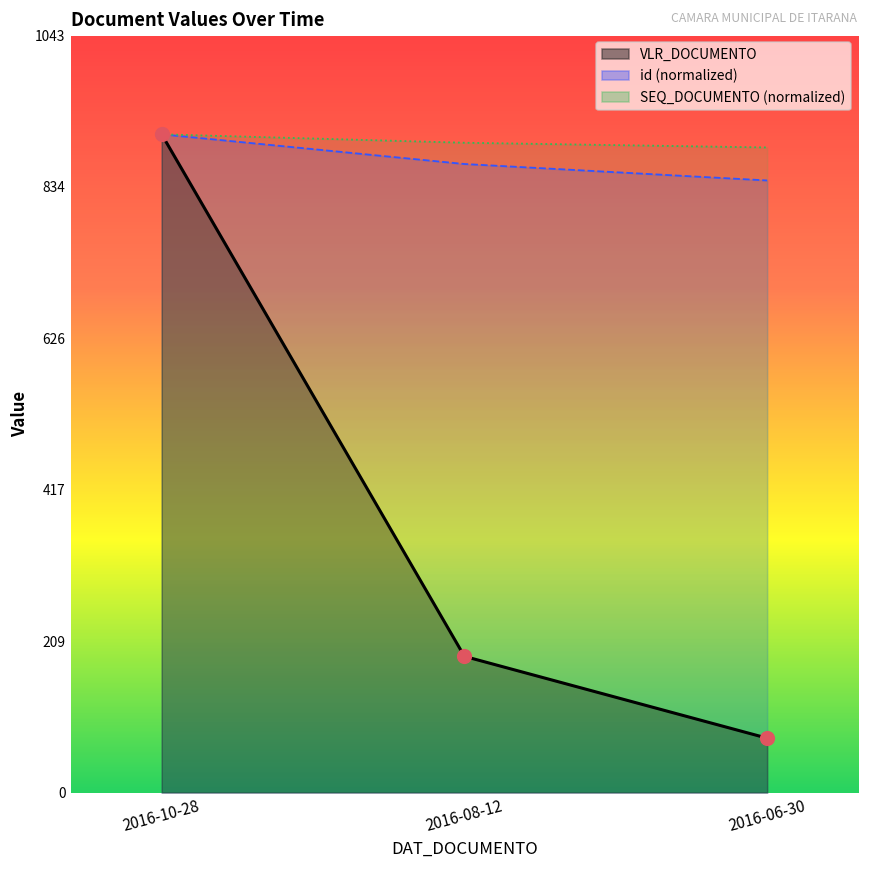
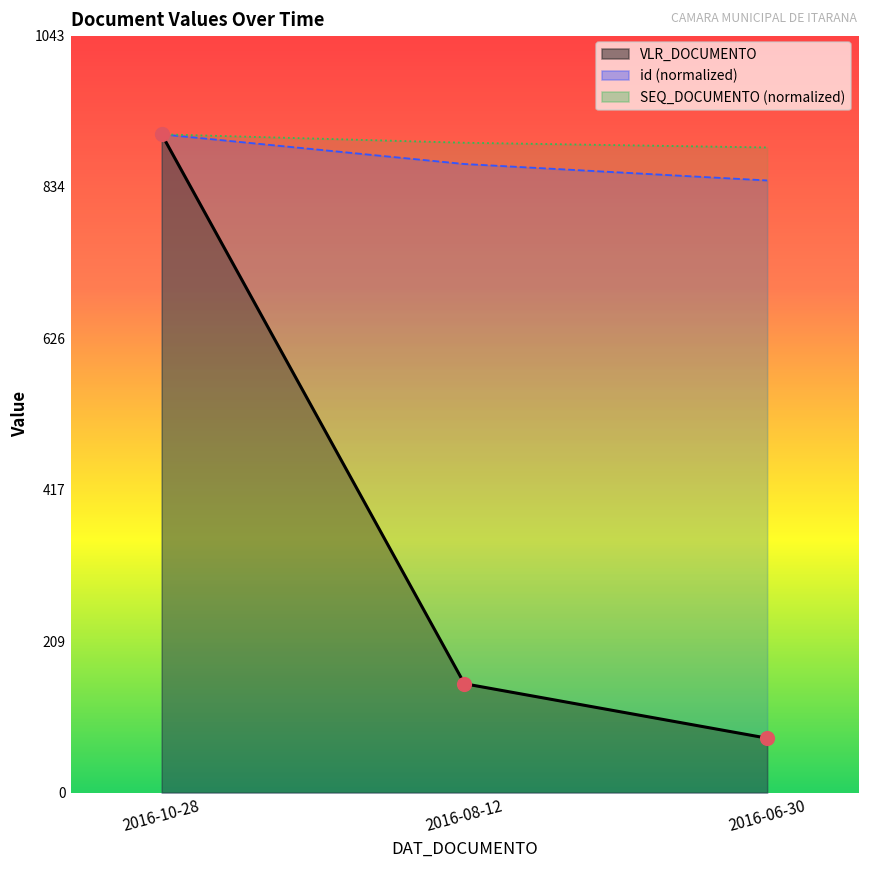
VLR_DOCUMENTO, 2016-08-12: 190 -> 150
